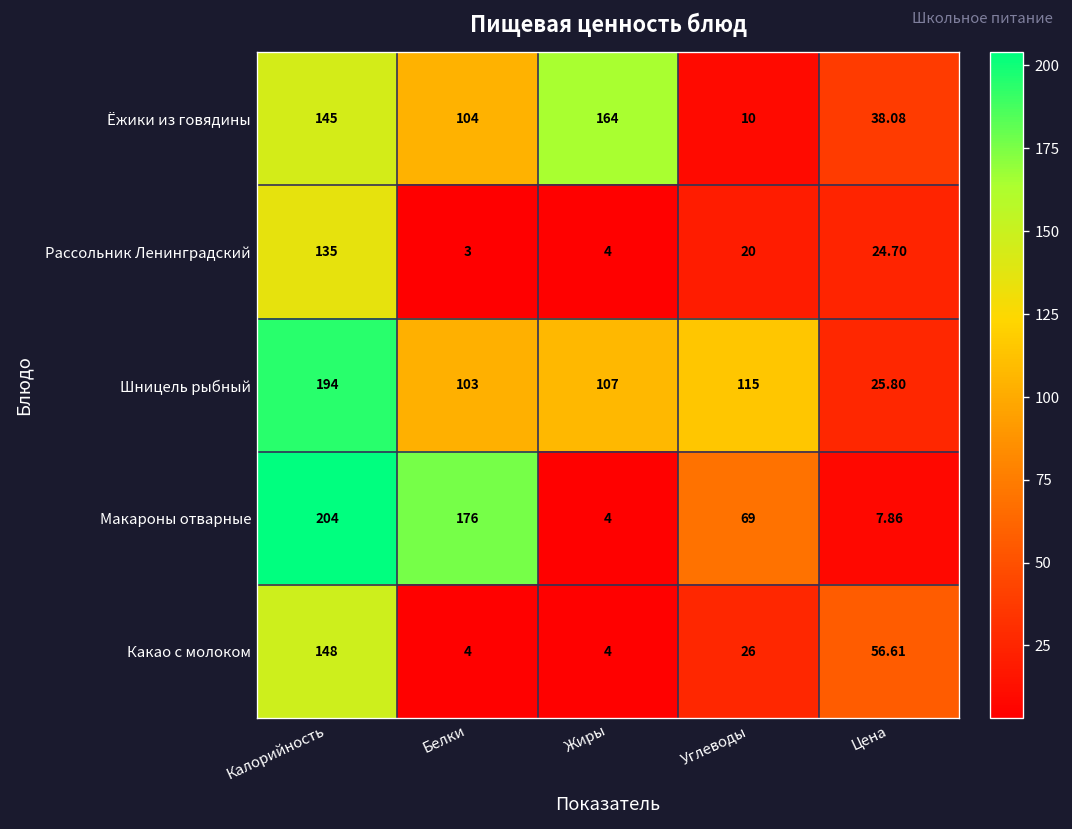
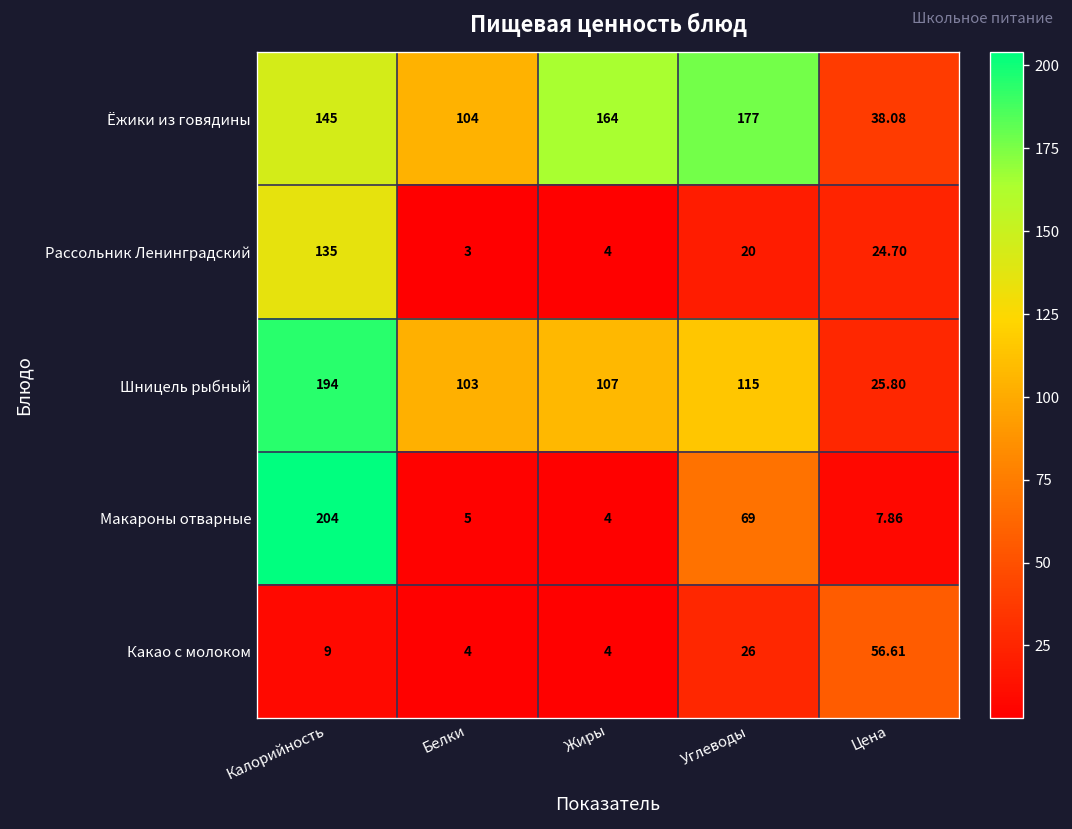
Ёжики из говядины, Углеводы: 10 -> 177
Макароны отварные, Белки: 176 -> 5
Какао с молоком, Калорийность: 148 -> 9
